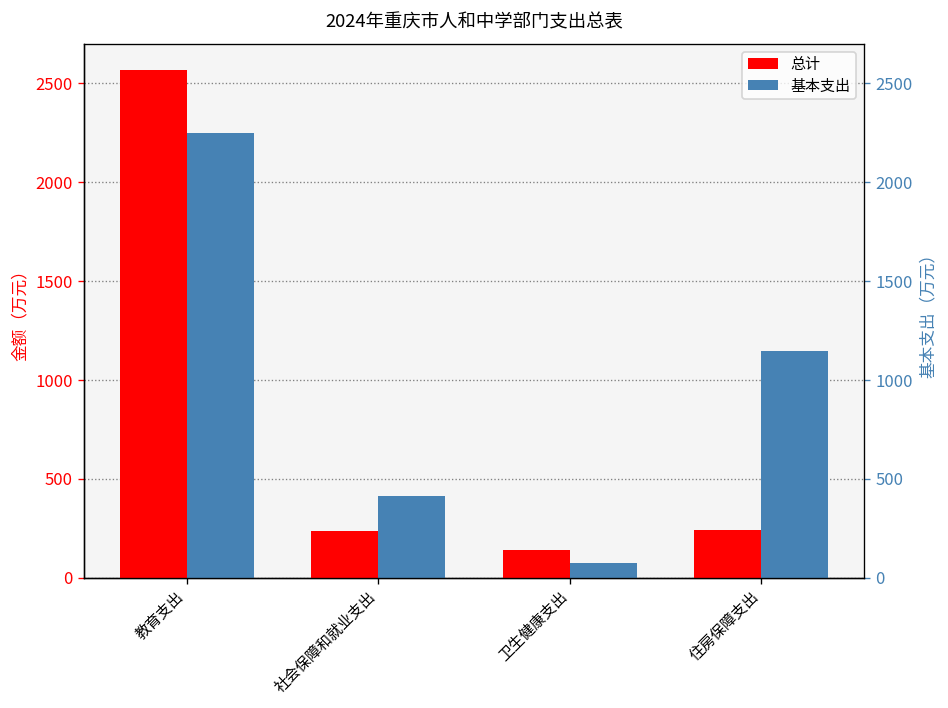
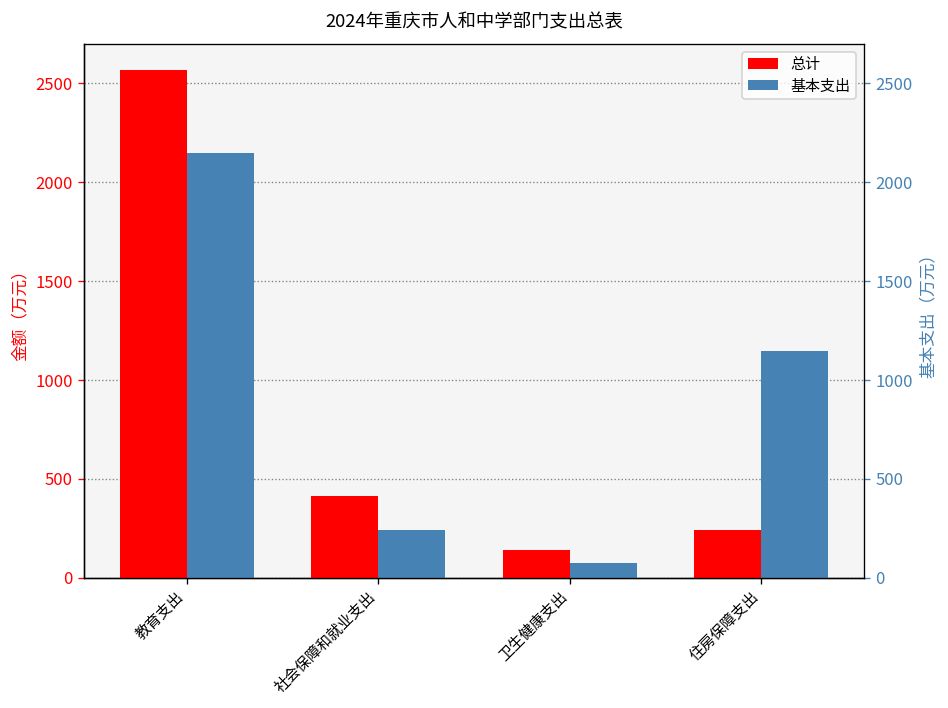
基本支出, 教育支出: 2250 -> 2150
总计, 社会保障和就业支出: 240 -> 410
基本支出, 社会保障和就业支出: 410 -> 240
